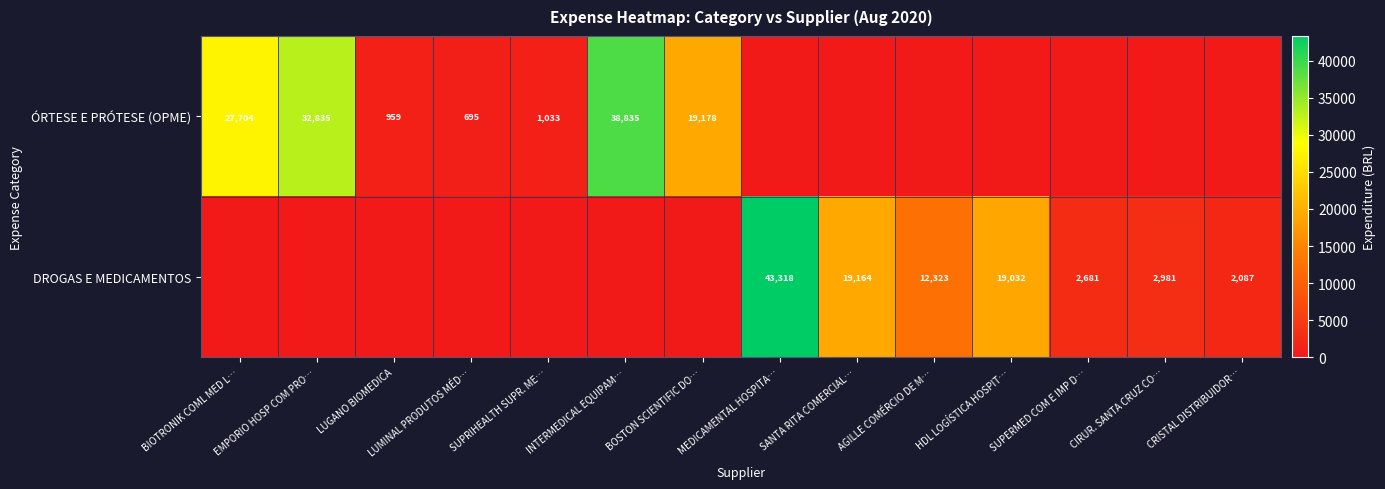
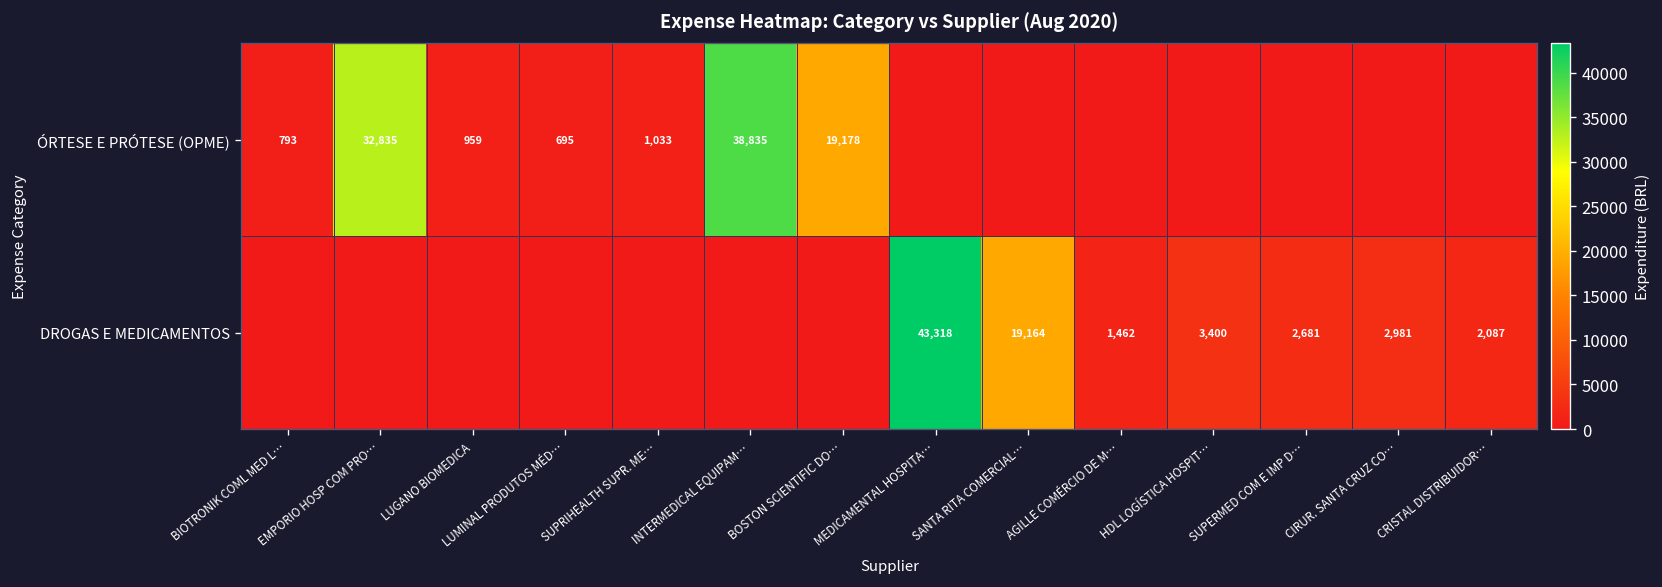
ÓRTESE E PRÓTESE (OPME), BIOTRONIK COML MED L…: 27,704 -> 793
DROGAS E MEDICAMENTOS, AGILLE COMÉRCIO DE M…: 12,323 -> 1,462
DROGAS E MEDICAMENTOS, HDL LOGÍSTICA HOSPIT…: 19,032 -> 3,400
